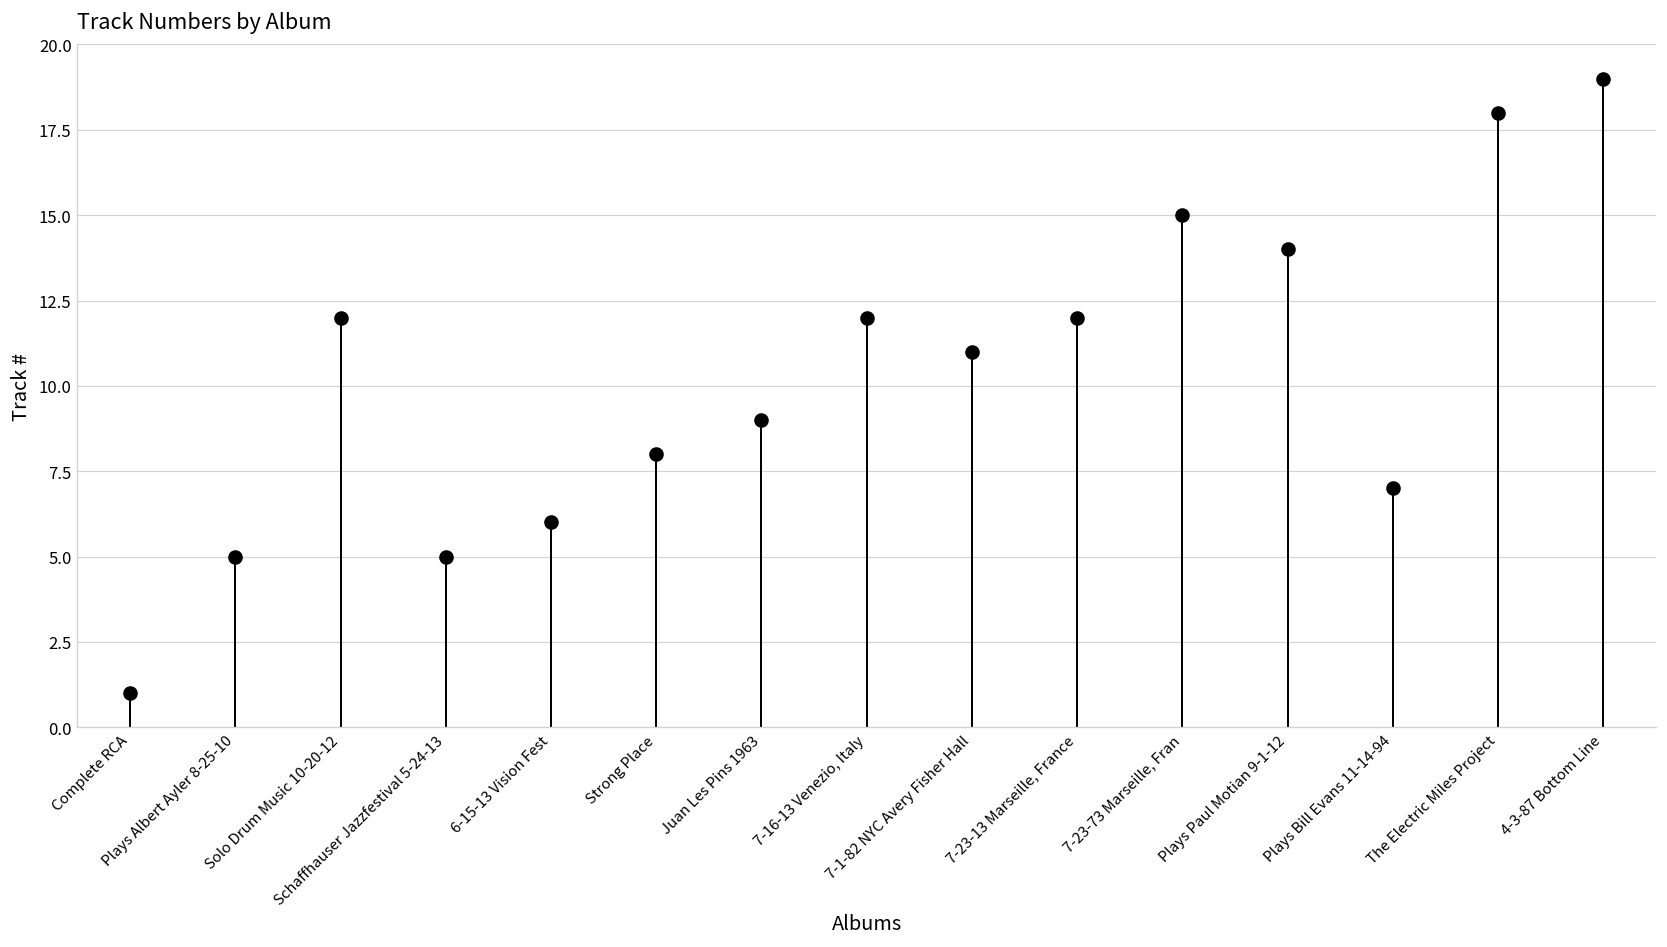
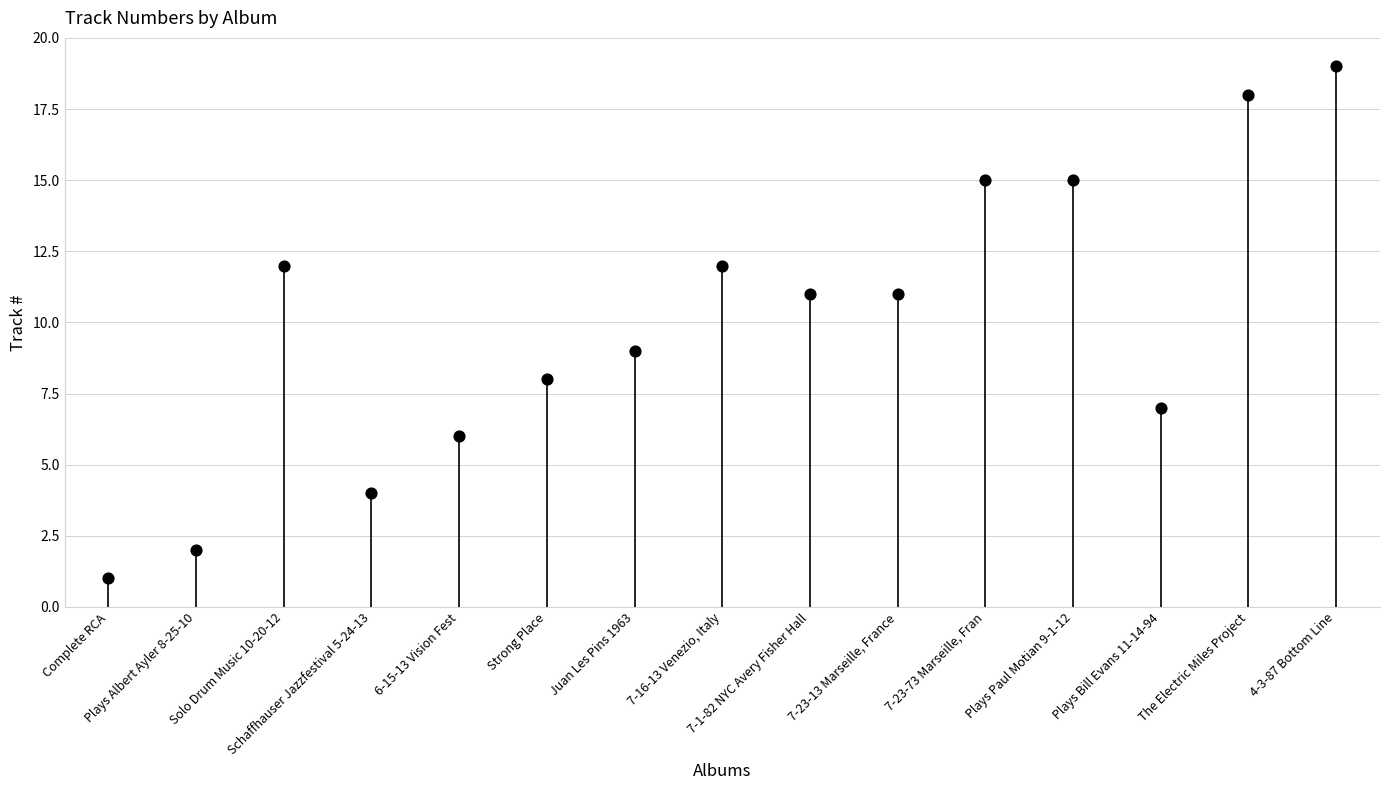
Plays Albert Ayler 8-25-10: 5 -> 2
Schaffhauser Jazzfestival 5-24-13: 5 -> 4
7-23-13 Marseille, France: 12 -> 11
Plays Paul Motian 9-1-12: 14 -> 15
